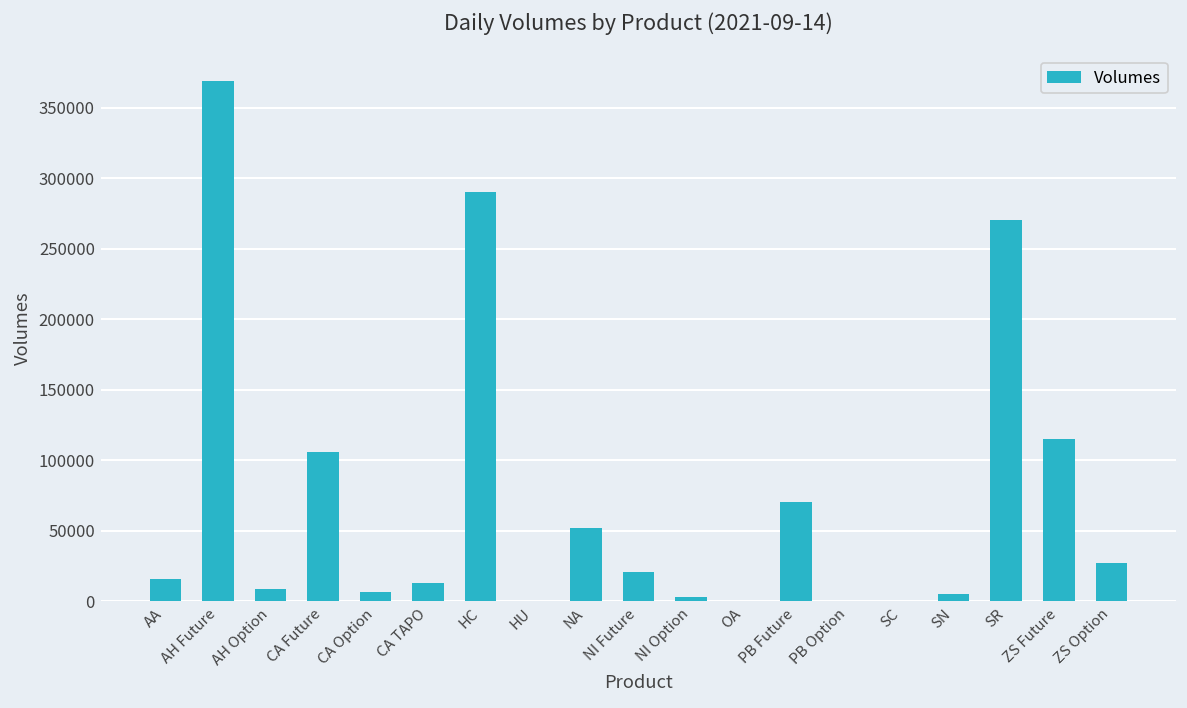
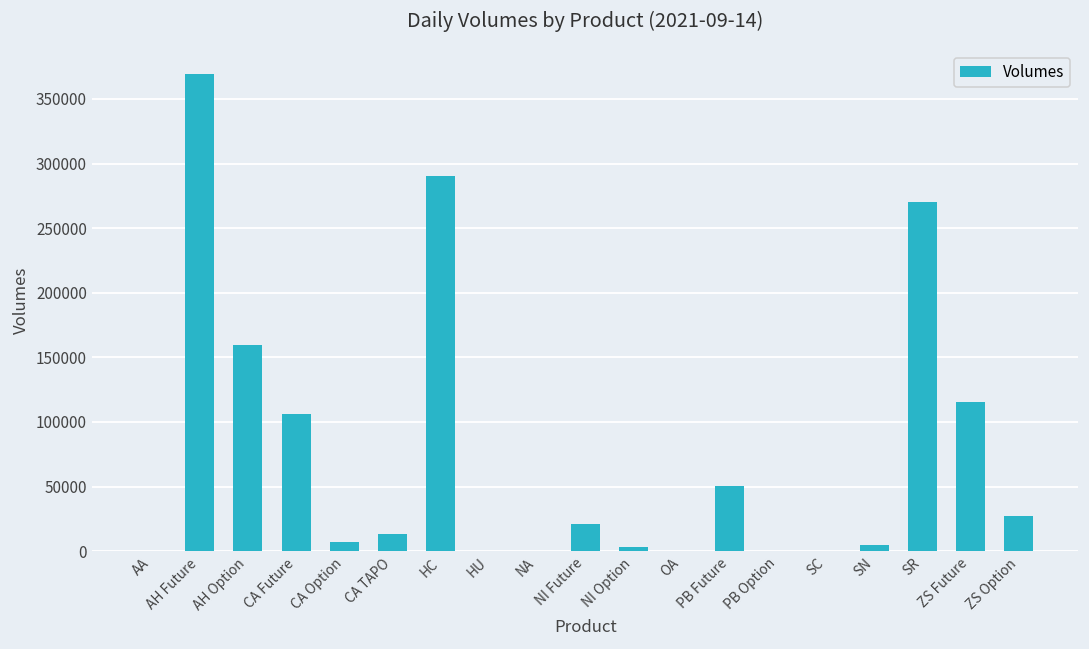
AA: 16000 -> 0
AH Option: 9000 -> 160000
NA: 52000 -> 0
PB Future: 70000 -> 50000
